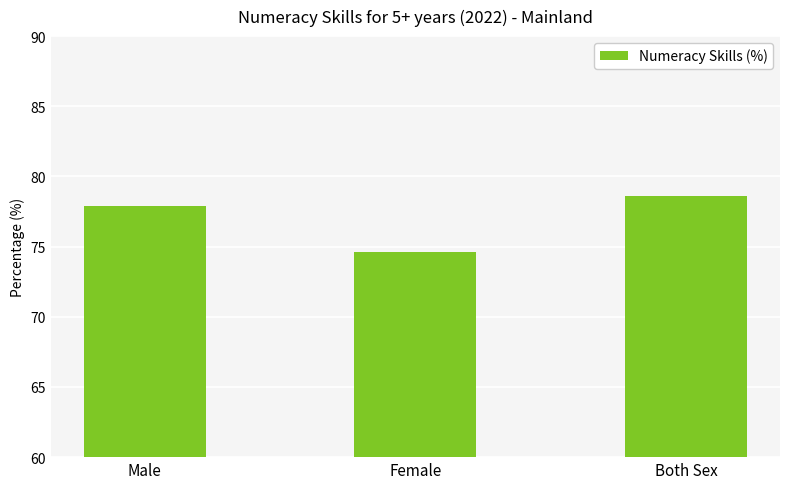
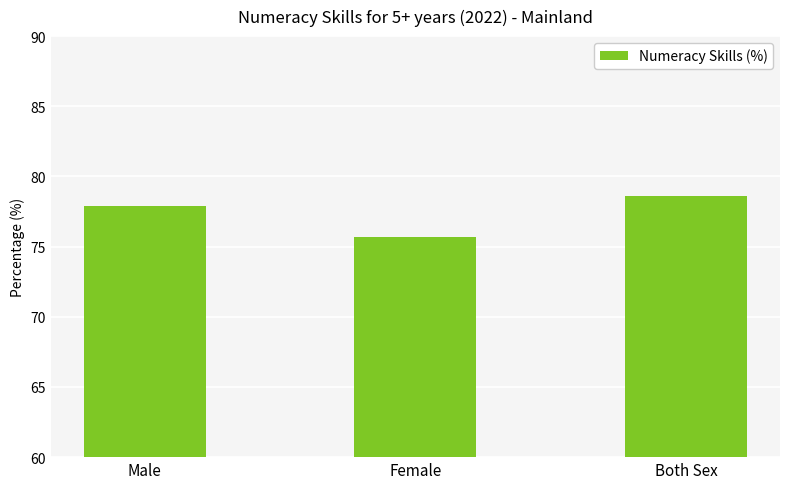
Female: 74.6 -> 75.7
